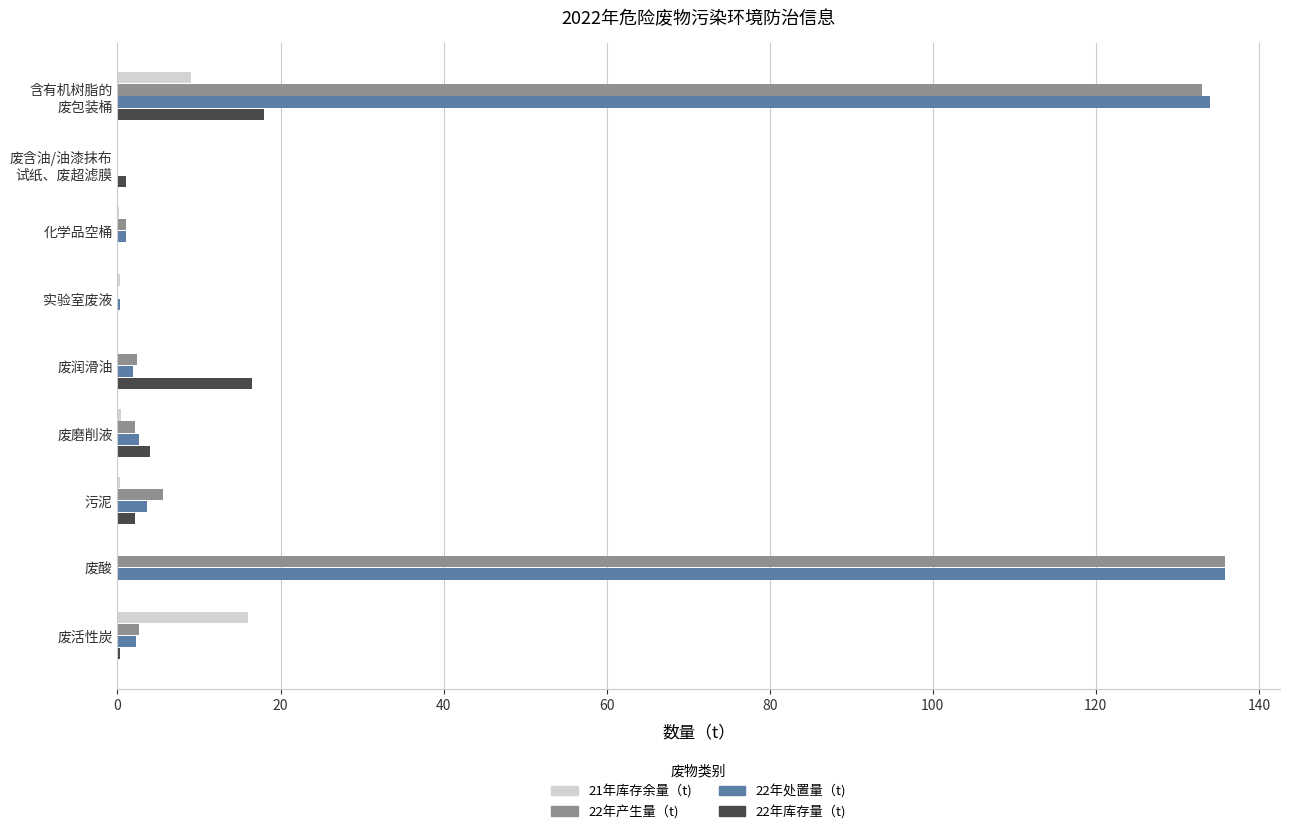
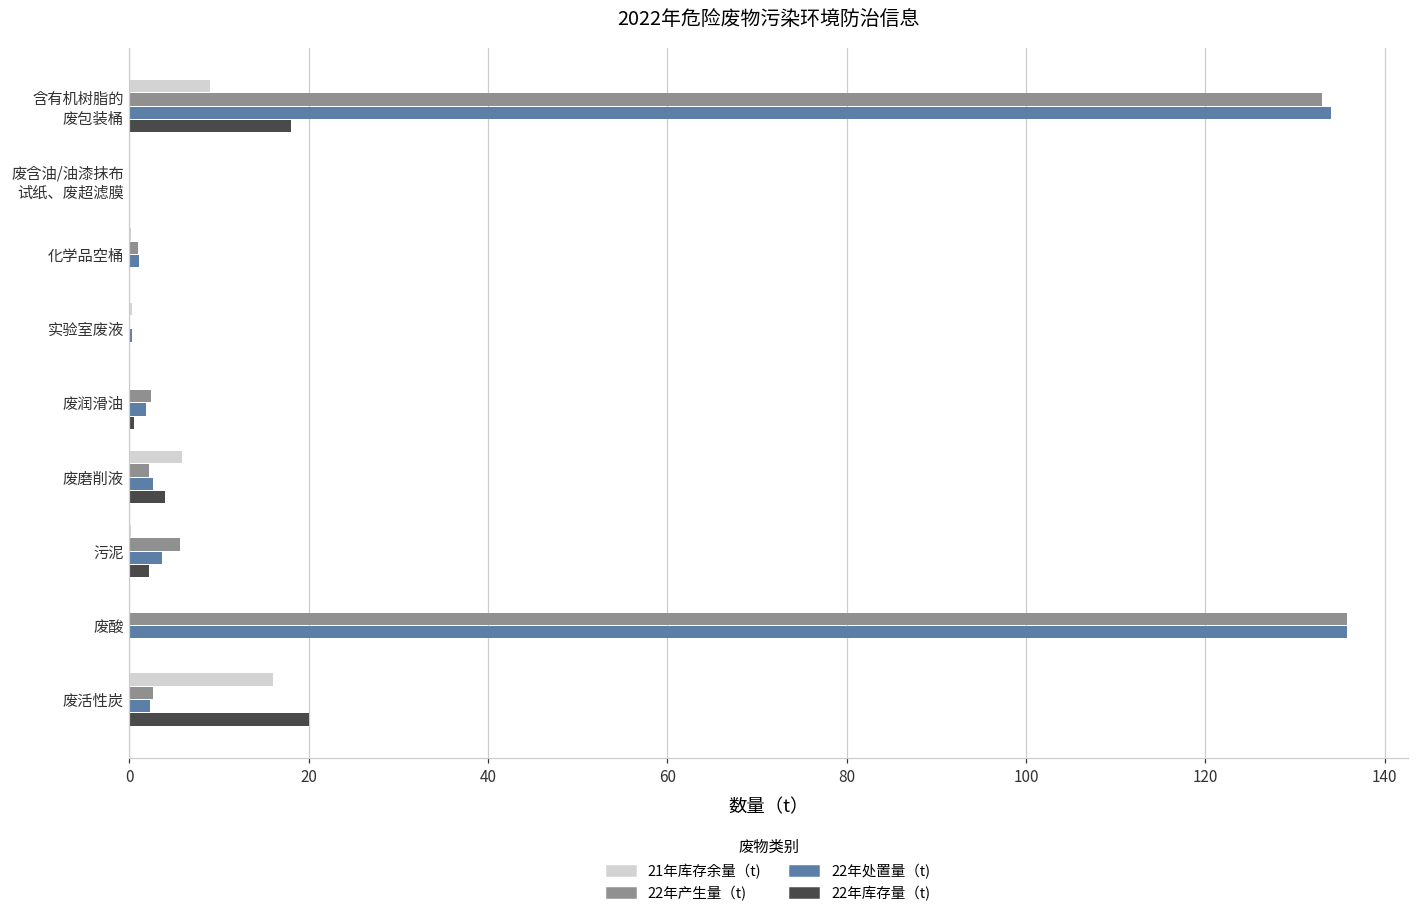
22年库存量（t), 废含油/油漆抹布 试纸、废超滤膜: 1 -> 0
22年库存量（t), 废润滑油: 17 -> 1
21年库存余量（t), 废磨削液: 0 -> 6
22年库存量（t), 废活性炭: 0 -> 20
